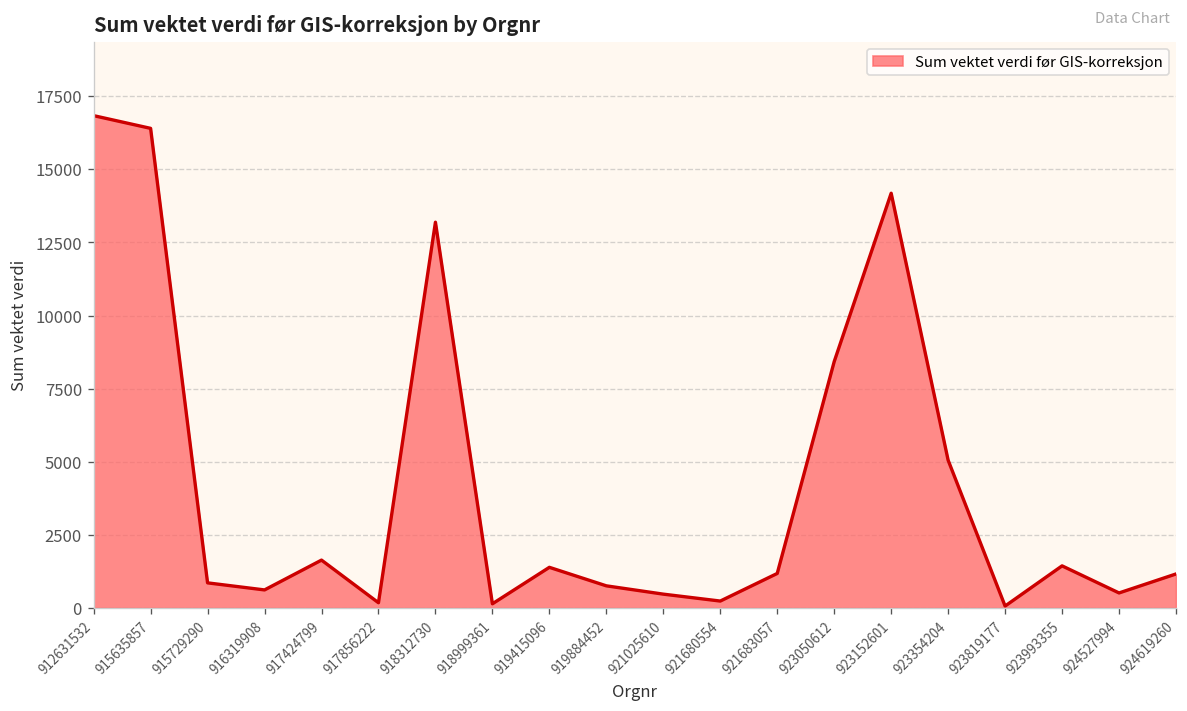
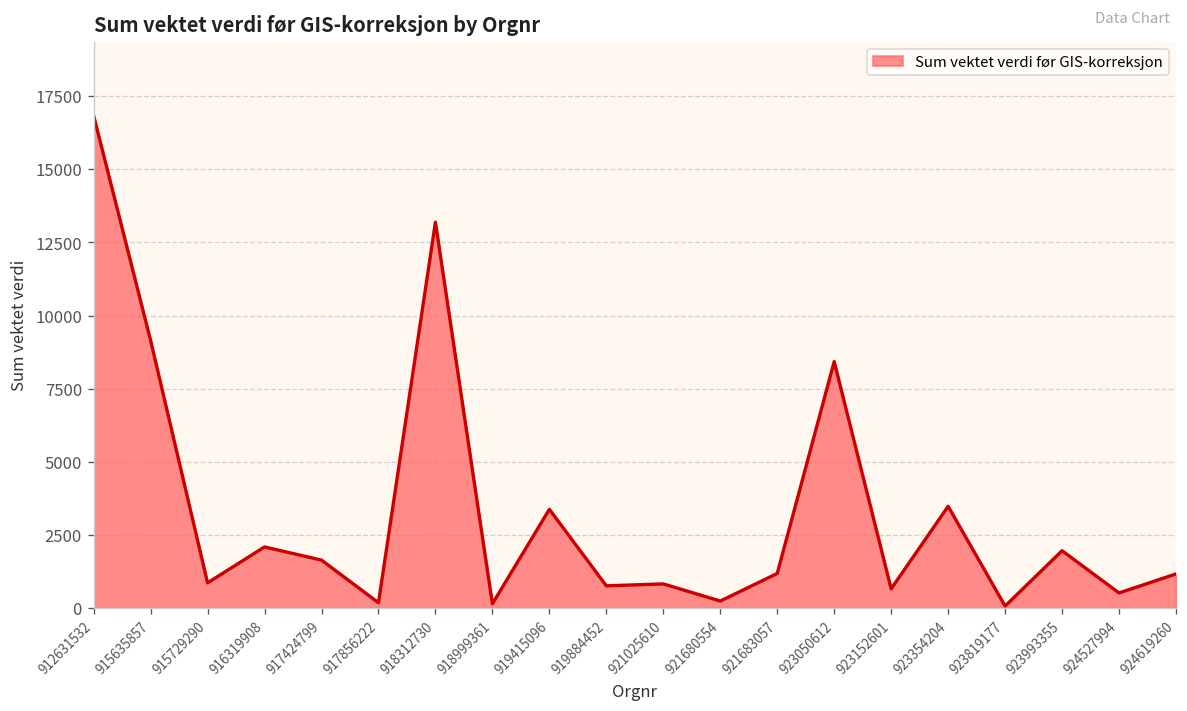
915635857: 16400 -> 9100
916319908: 600 -> 2100
919415096: 1400 -> 3400
921025610: 500 -> 800
923152601: 14200 -> 700
923354204: 5000 -> 3500
923993355: 1400 -> 2000
